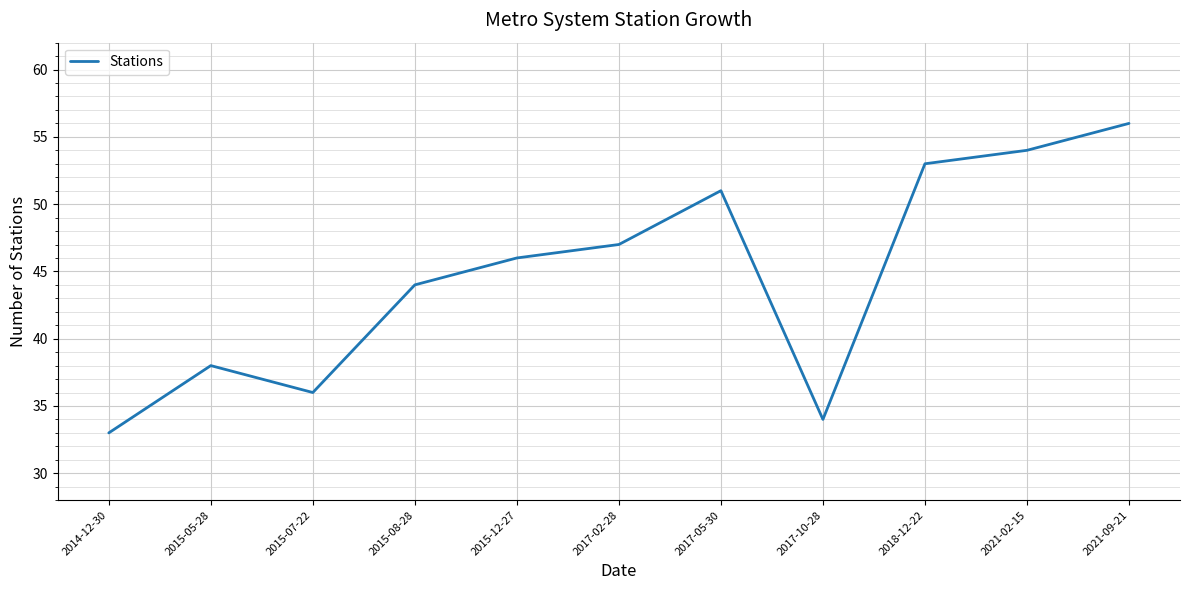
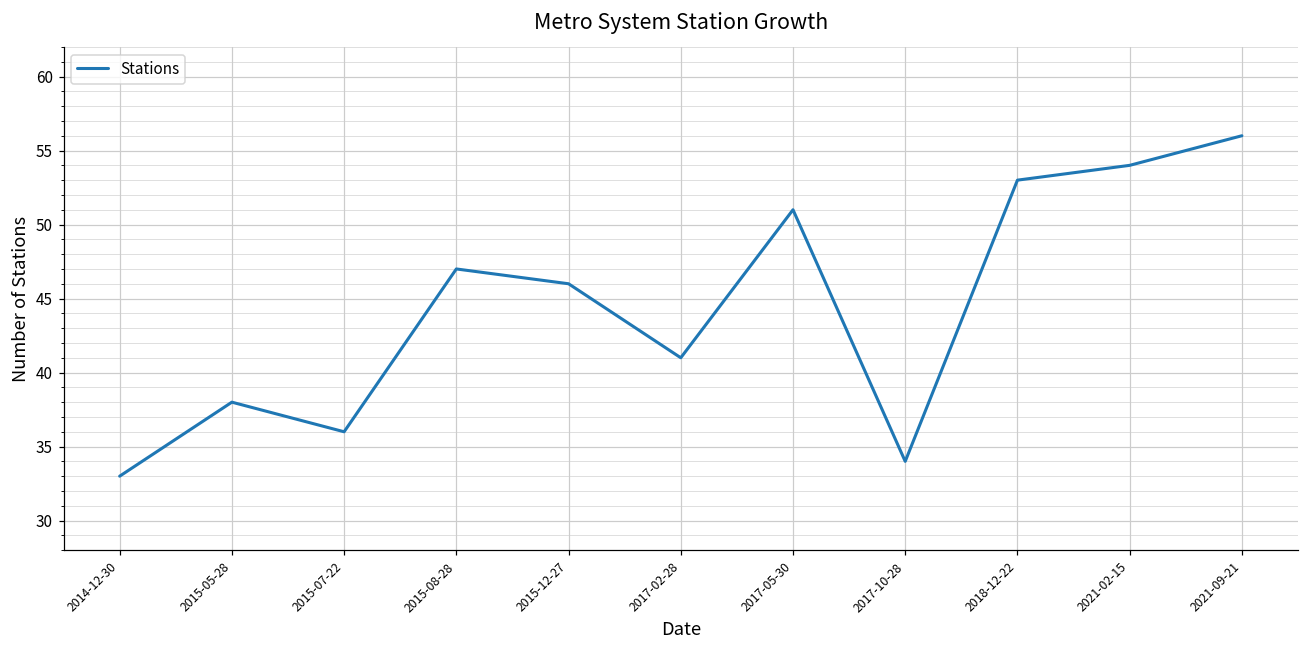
2015-08-28: 44 -> 47
2017-02-28: 47 -> 41
